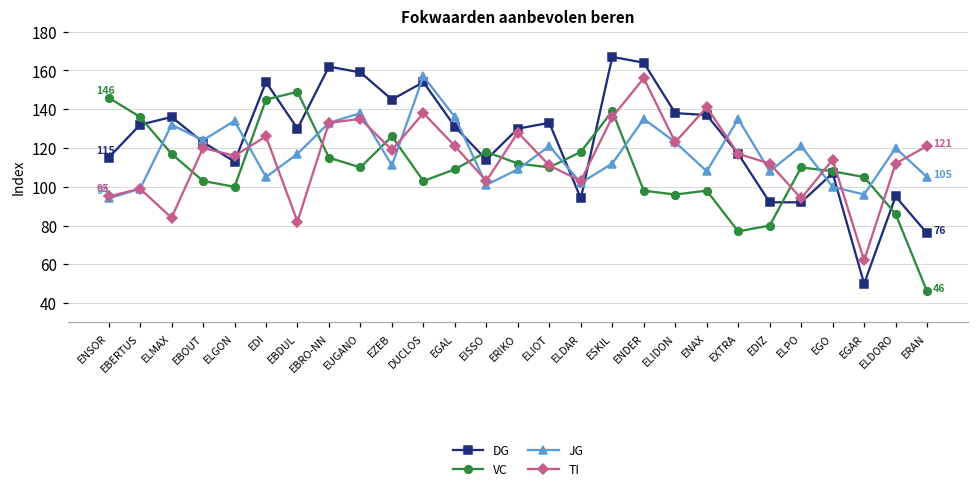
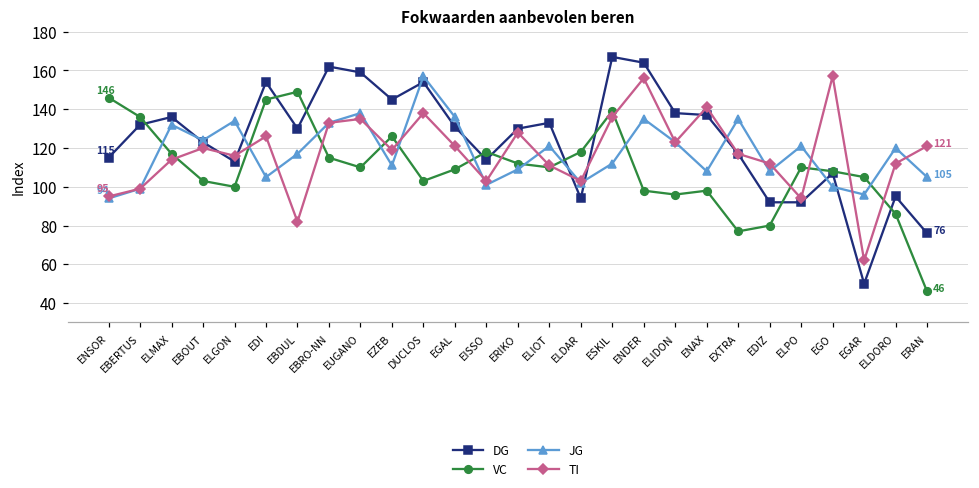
TI, ELMAX: 84 -> 114
TI, EGO: 114 -> 157
